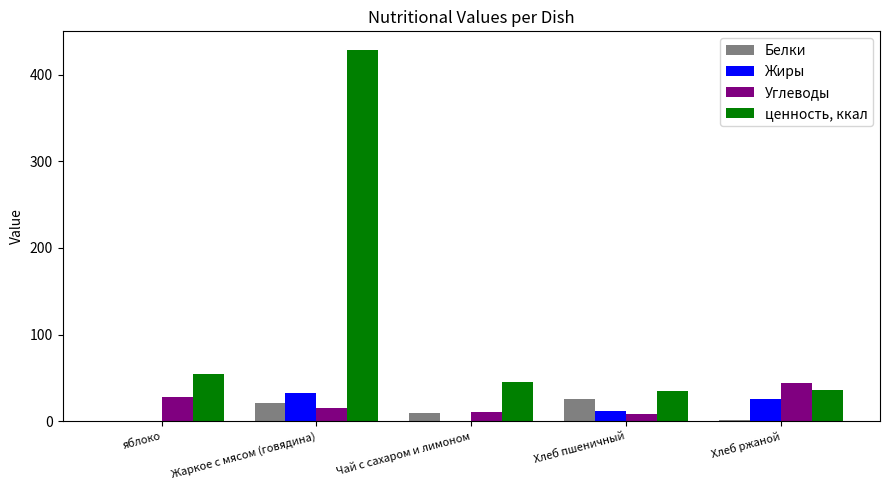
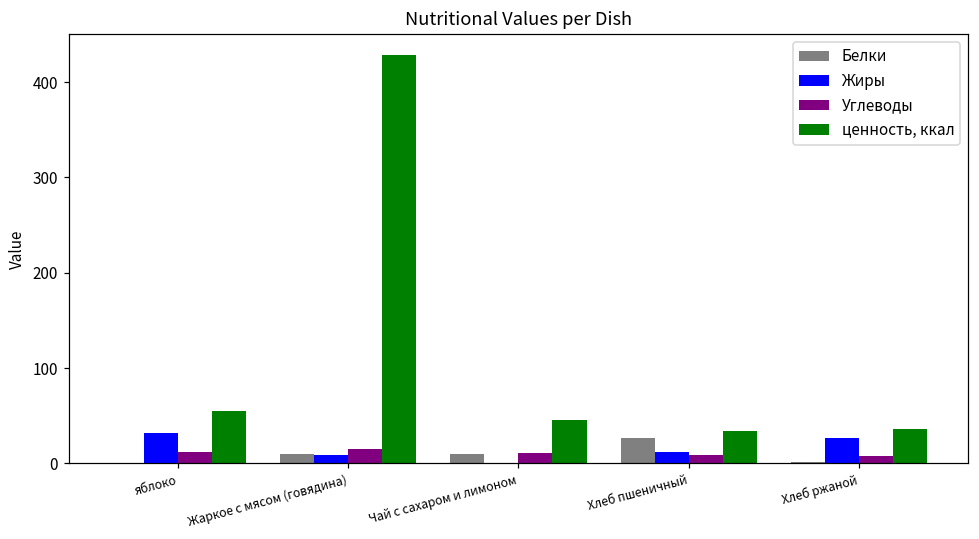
Жиры, яблоко: 0 -> 30
Углеводы, яблоко: 30 -> 10
Белки, Жаркое с мясом (говядина): 20 -> 10
Жиры, Жаркое с мясом (говядина): 30 -> 10
Углеводы, Хлеб ржаной: 40 -> 10
